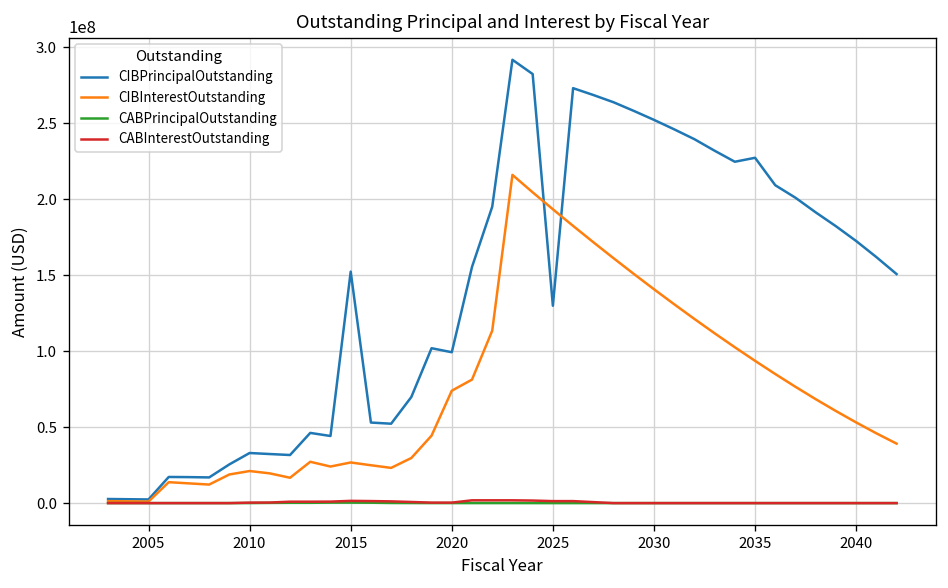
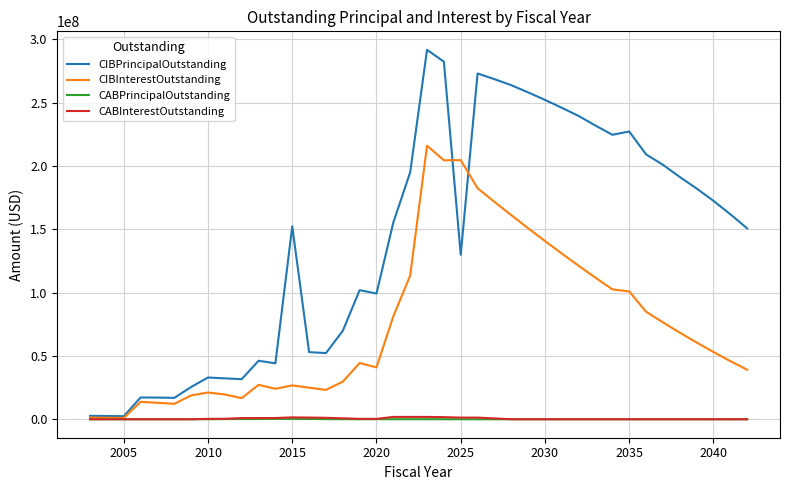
CIBInterestOutstanding, 2020: 74000000 -> 41000000
CIBInterestOutstanding, 2025: 193000000 -> 205000000
CIBInterestOutstanding, 2035: 94000000 -> 101000000
